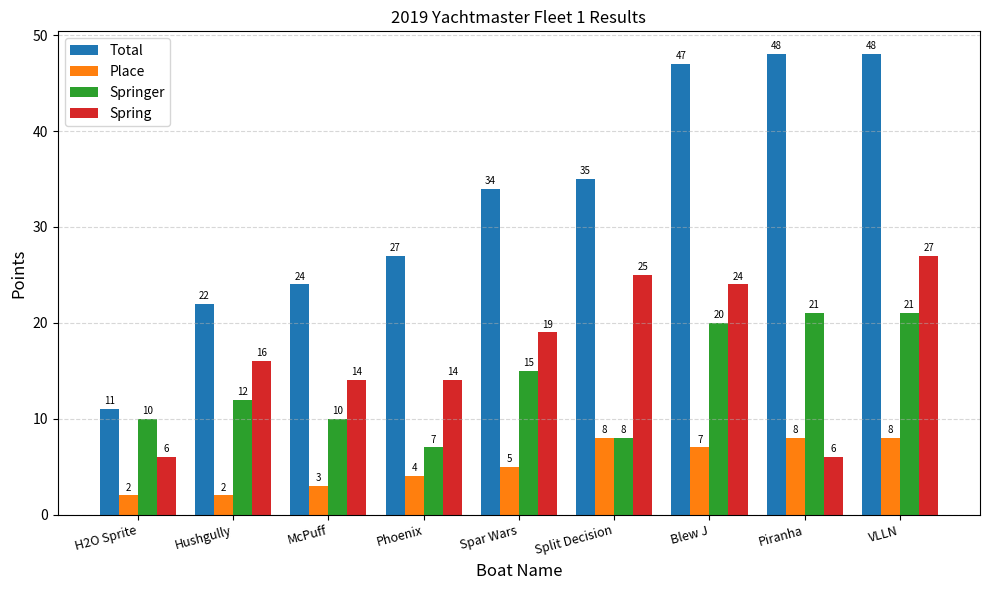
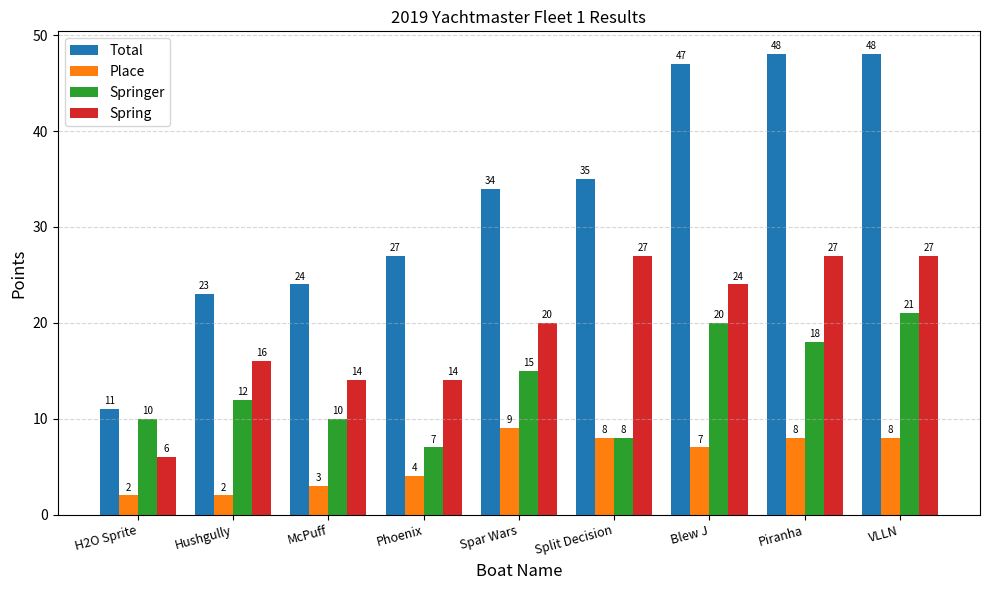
Total, Hushgully: 22 -> 23
Place, Spar Wars: 5 -> 9
Spring, Spar Wars: 19 -> 20
Spring, Split Decision: 25 -> 27
Springer, Piranha: 21 -> 18
Spring, Piranha: 6 -> 27
